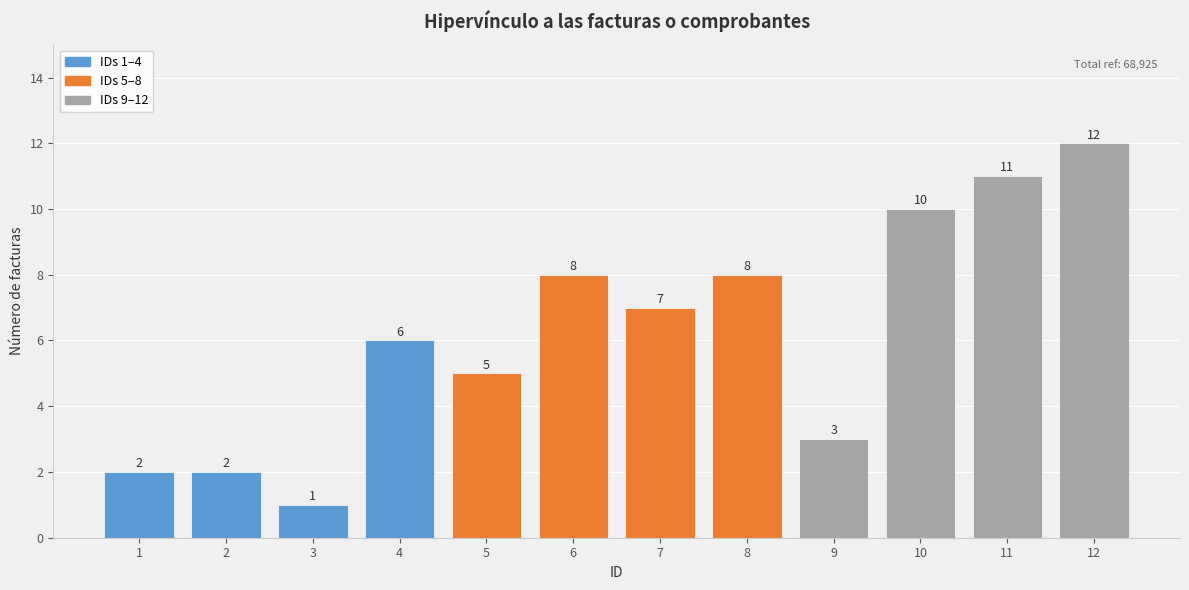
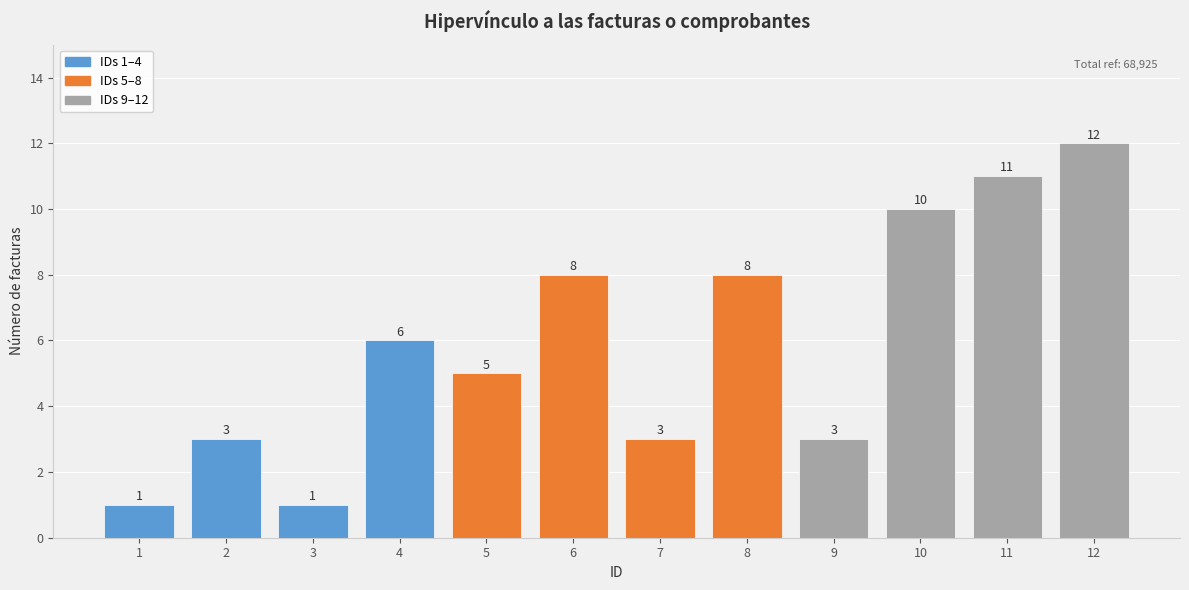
1: 2 -> 1
2: 2 -> 3
7: 7 -> 3
